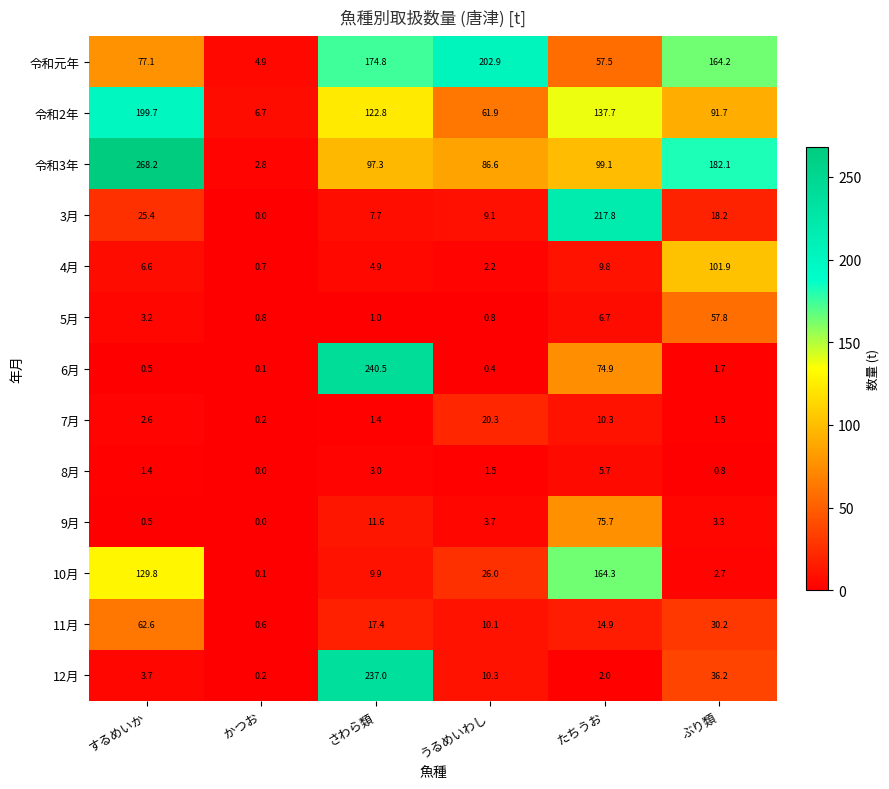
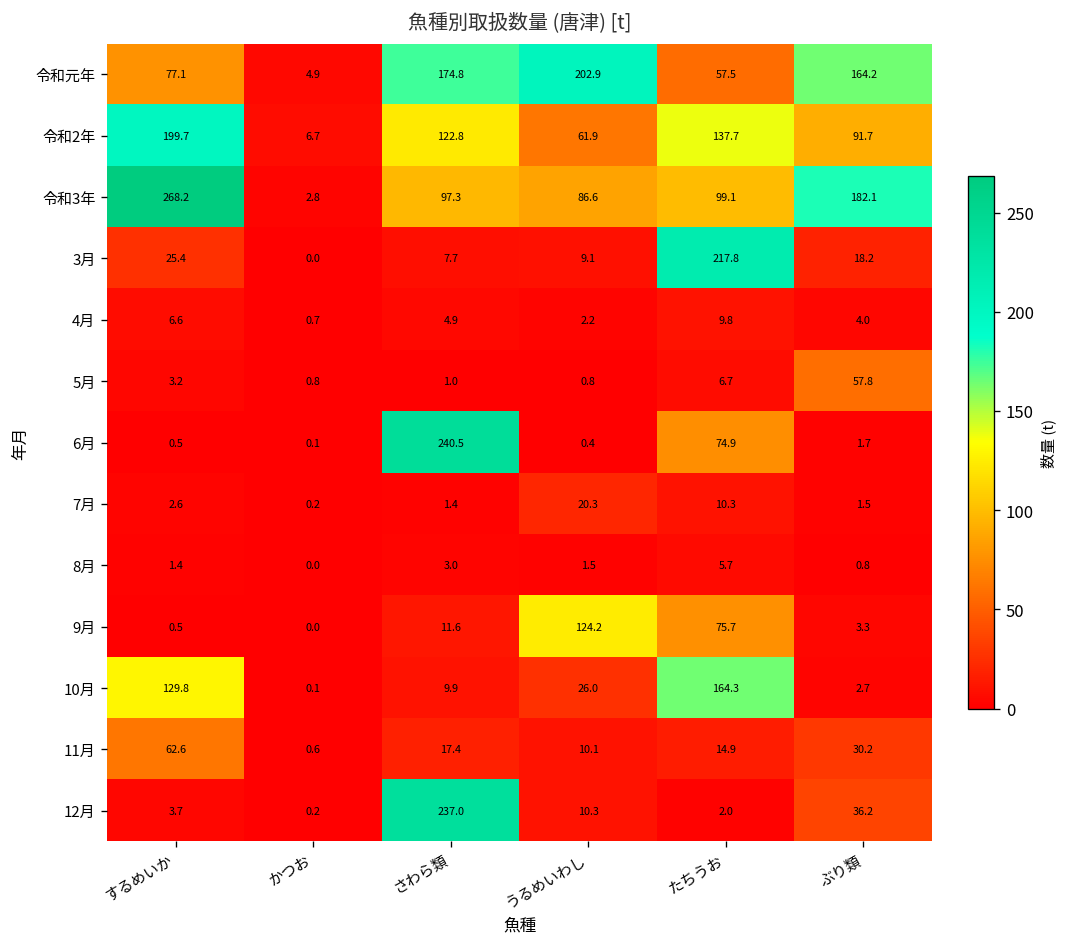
4月, ぶり類: 101.9 -> 4.0
9月, うるめいわし: 3.7 -> 124.2
